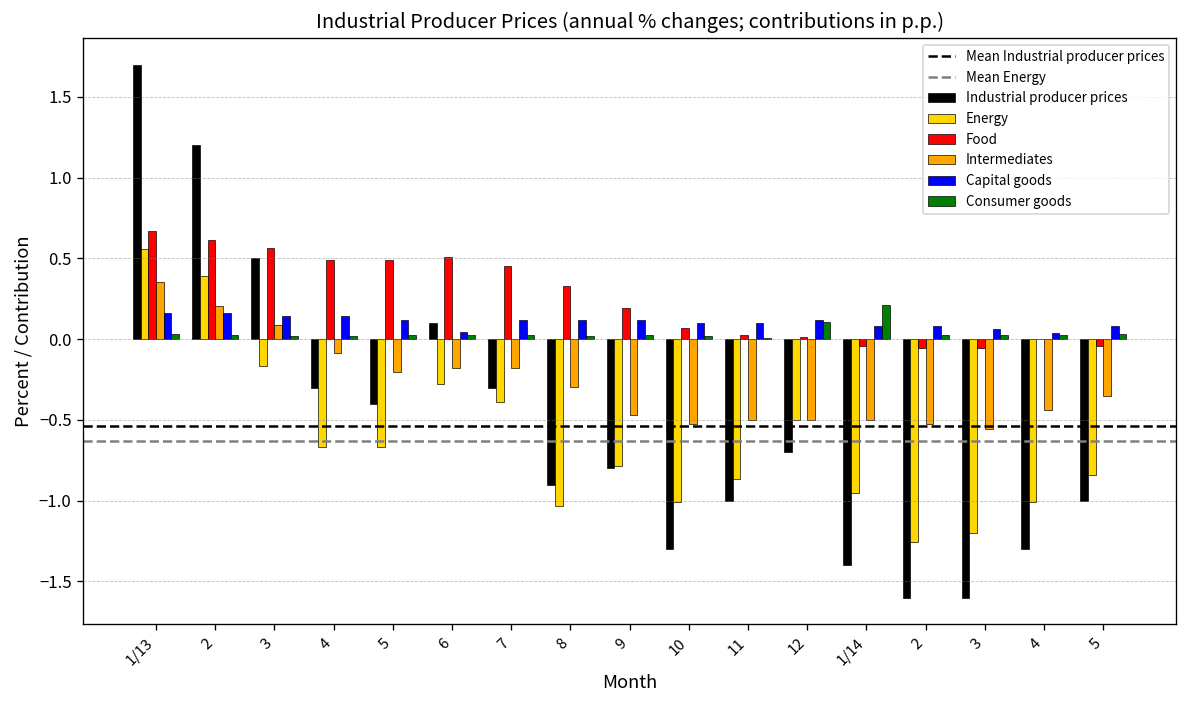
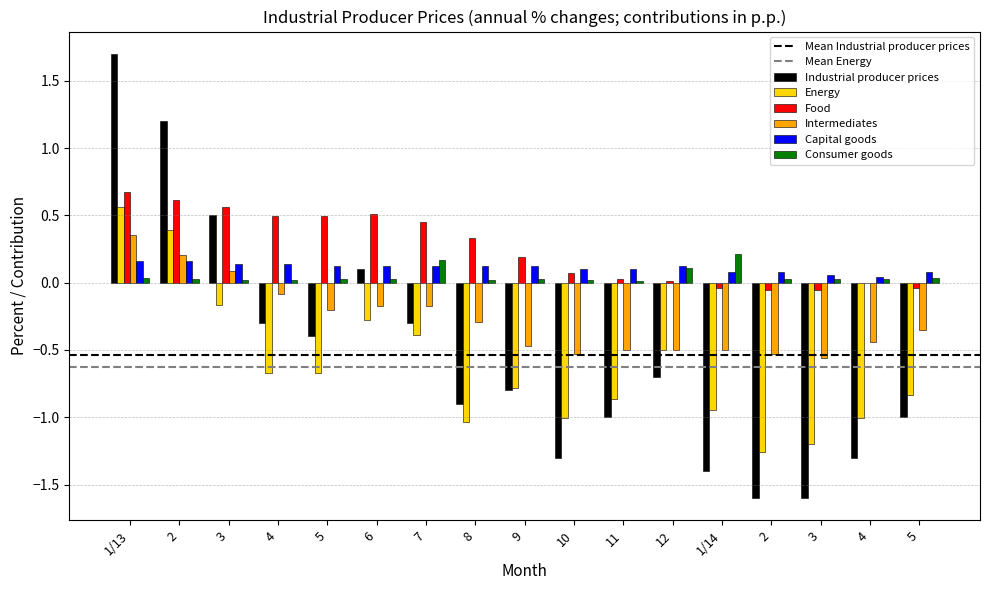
Capital goods, 6: 0.04 -> 0.12
Consumer goods, 7: 0.03 -> 0.17
